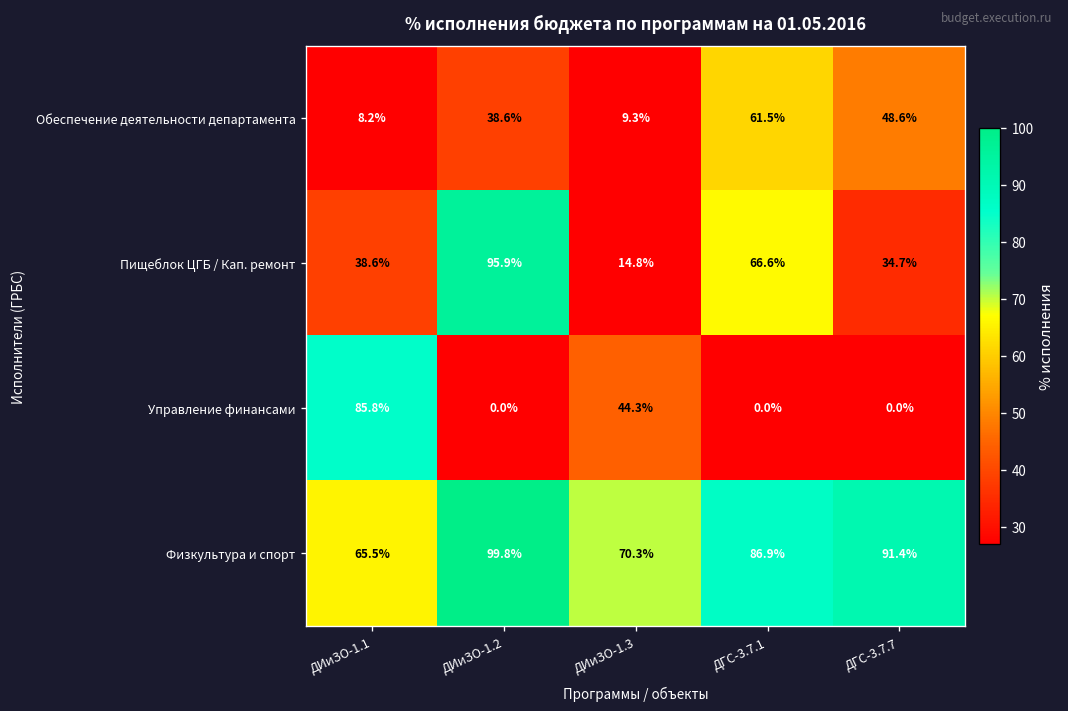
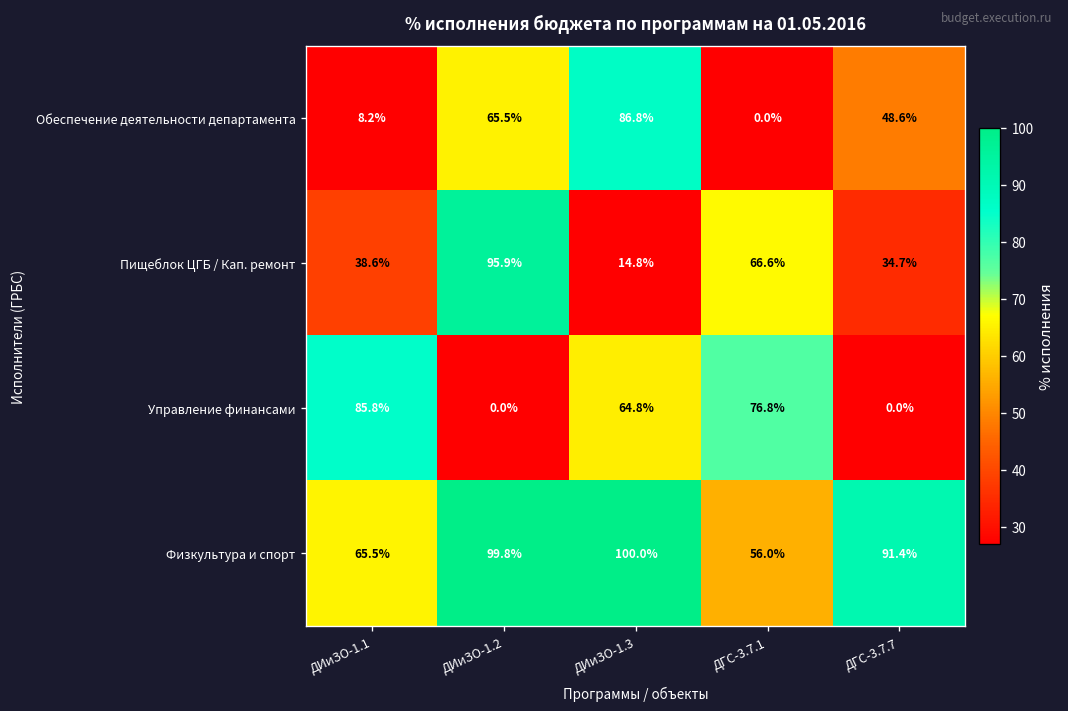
Обеспечение деятельности департамента, ДИиЗО-1.2: 38.6% -> 65.5%
Обеспечение деятельности департамента, ДИиЗО-1.3: 9.3% -> 86.8%
Обеспечение деятельности департамента, ДГС-3.7.1: 61.5% -> 0.0%
Управление финансами, ДИиЗО-1.3: 44.3% -> 64.8%
Управление финансами, ДГС-3.7.1: 0.0% -> 76.8%
Физкультура и спорт, ДИиЗО-1.3: 70.3% -> 100.0%
Физкультура и спорт, ДГС-3.7.1: 86.9% -> 56.0%
